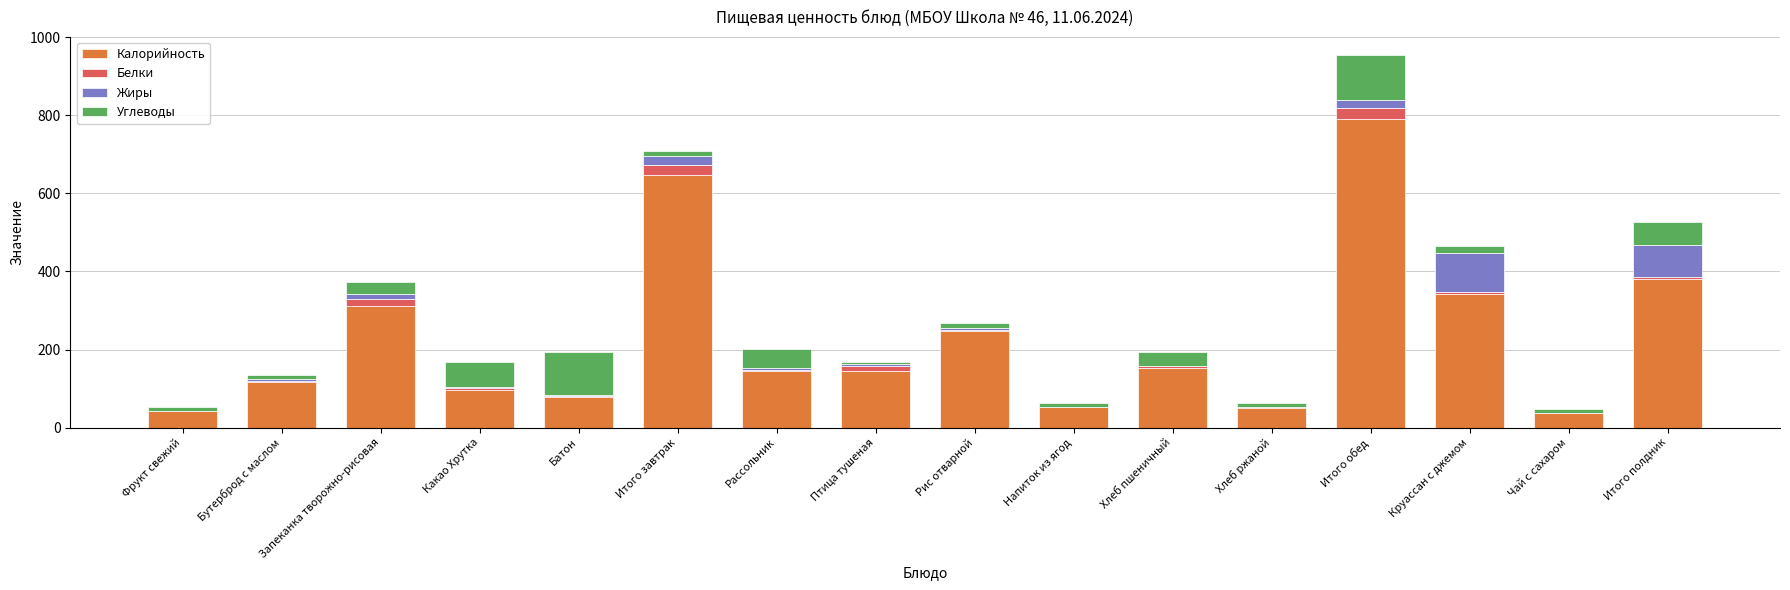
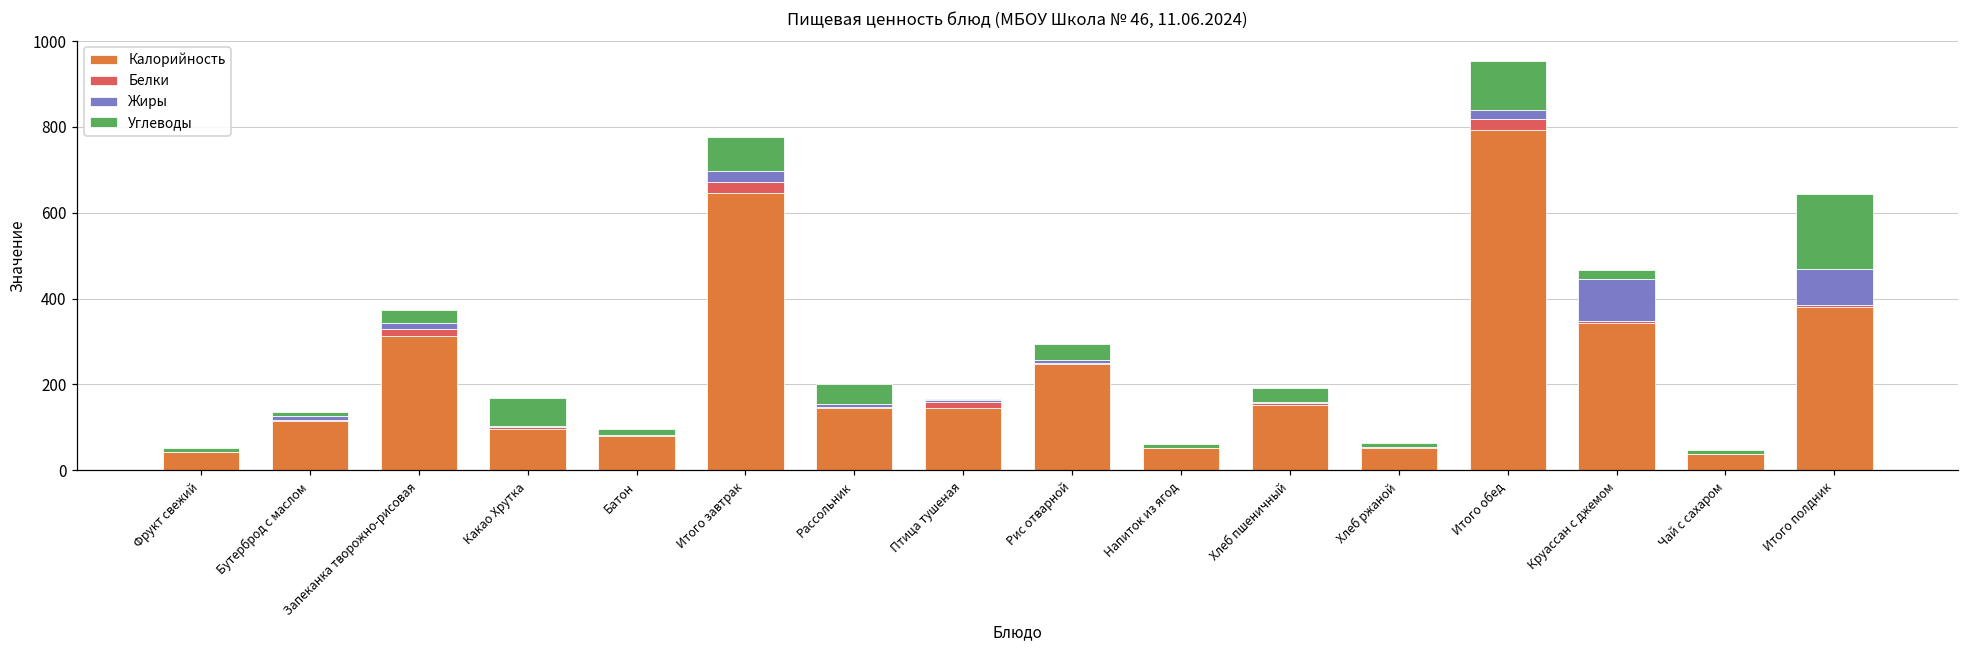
Углеводы, Батон: 110 -> 20
Углеводы, Итого завтрак: 10 -> 80
Углеводы, Рис отварной: 10 -> 40
Углеводы, Итого полдник: 60 -> 180
